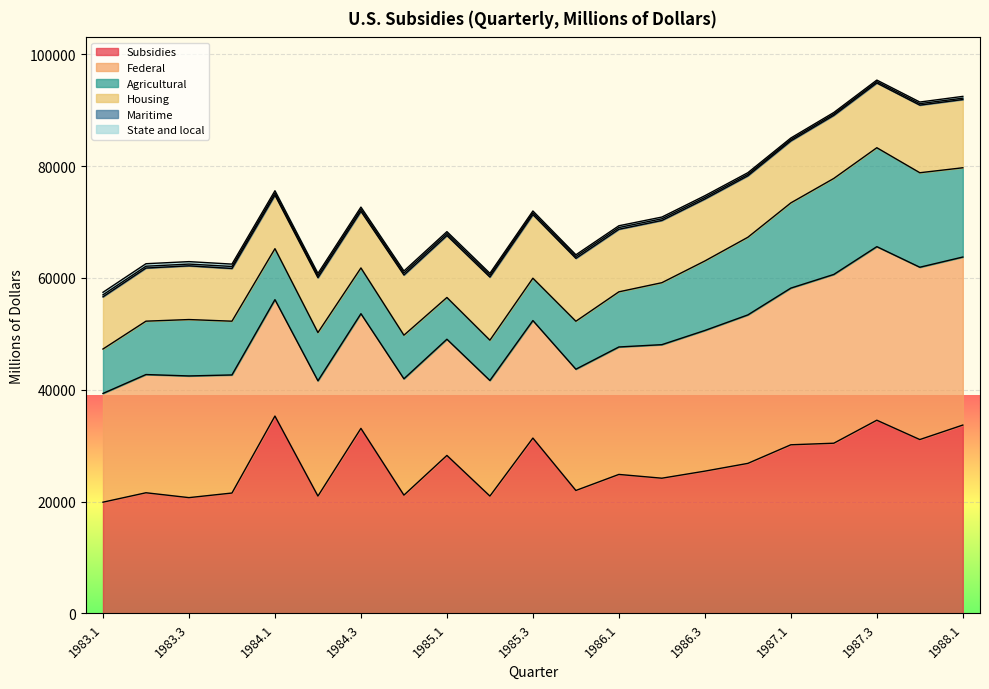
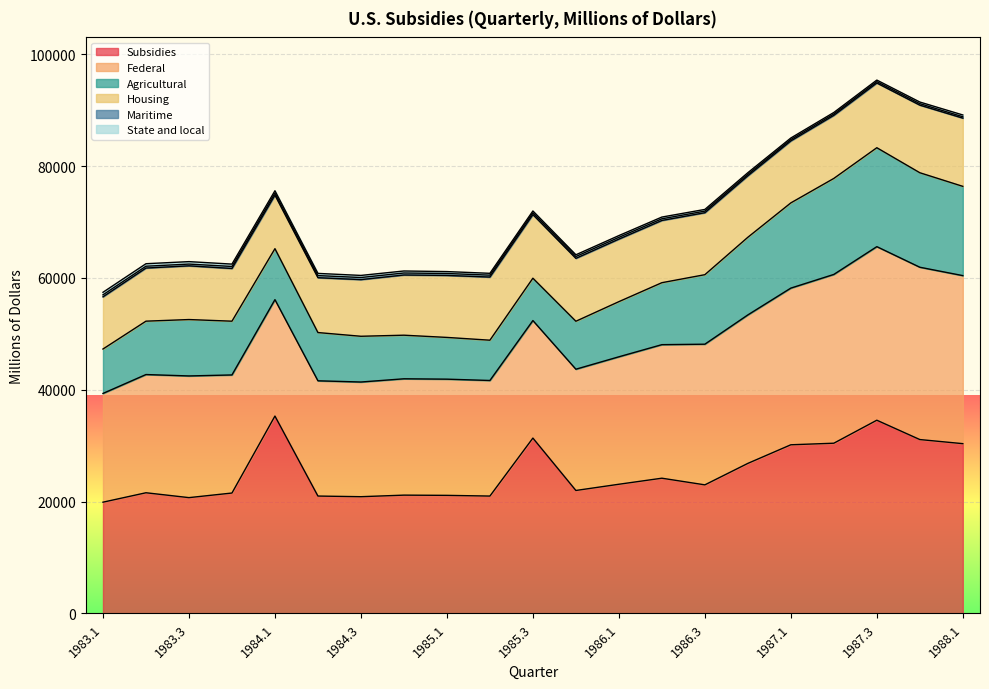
Subsidies, 1984.3: 33000 -> 21000
Subsidies, 1985.1: 28000 -> 21000
Subsidies, 1986.1: 25000 -> 23000
Subsidies, 1986.3: 25000 -> 23000
Subsidies, 1988.1: 34000 -> 30000
